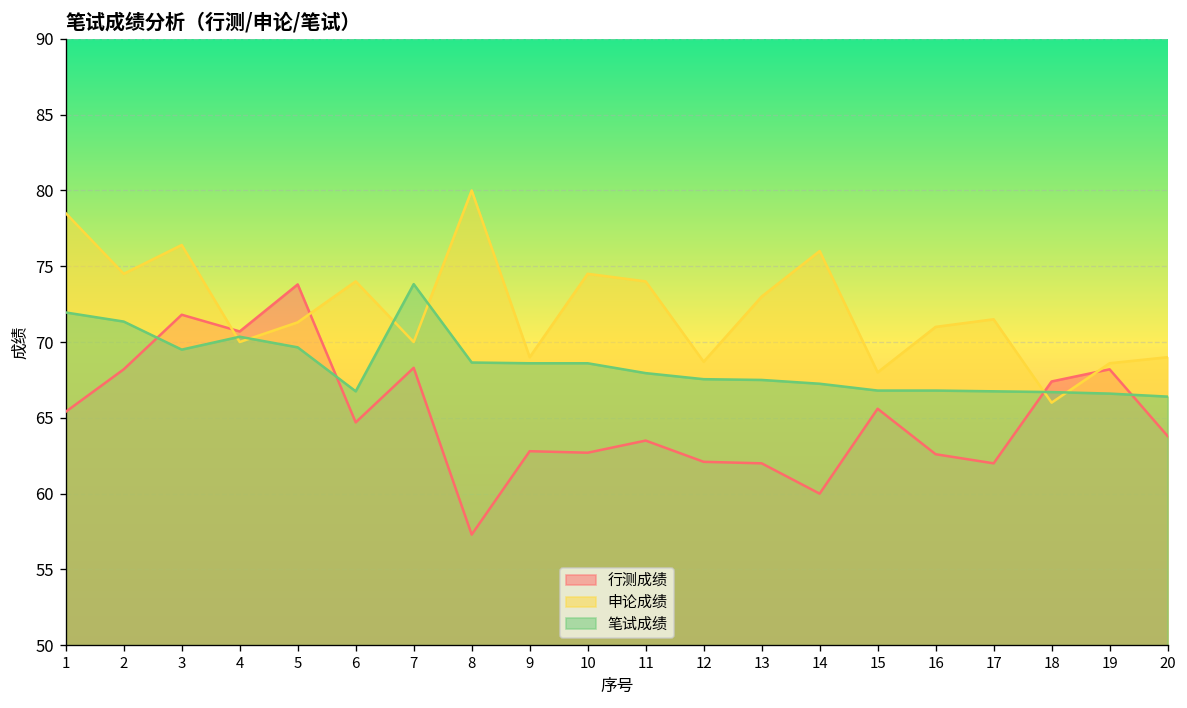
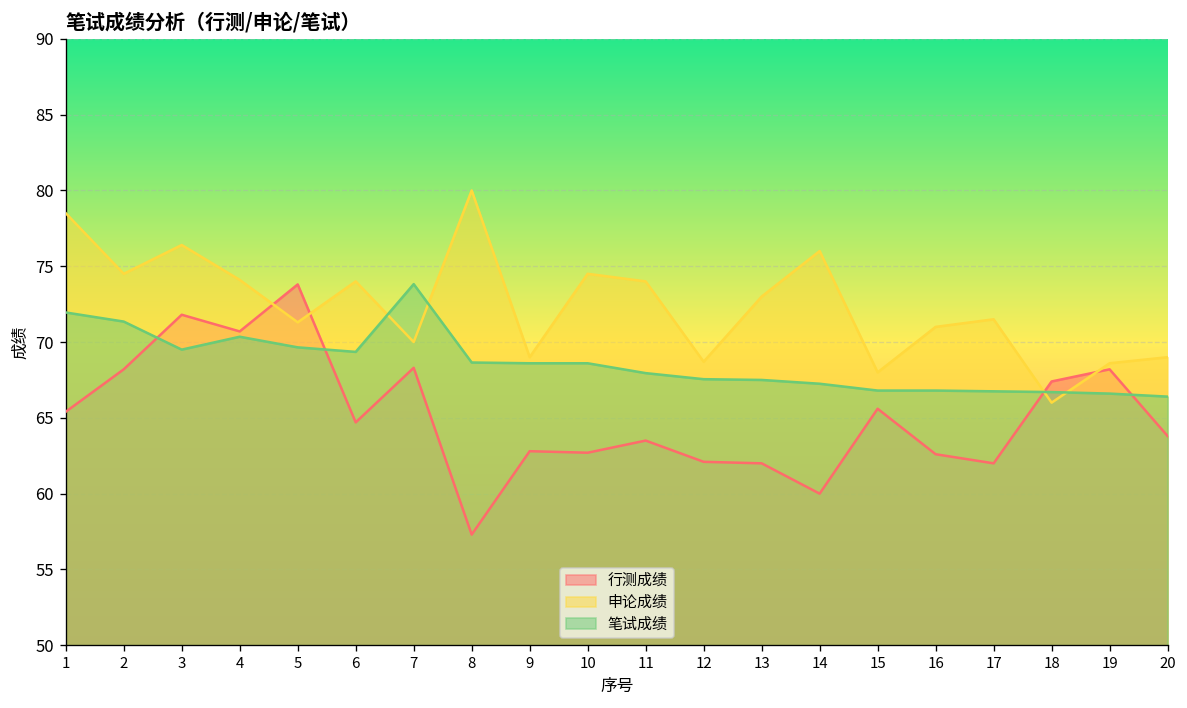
申论成绩, 4: 70.0 -> 74.1
笔试成绩, 6: 66.8 -> 69.4
